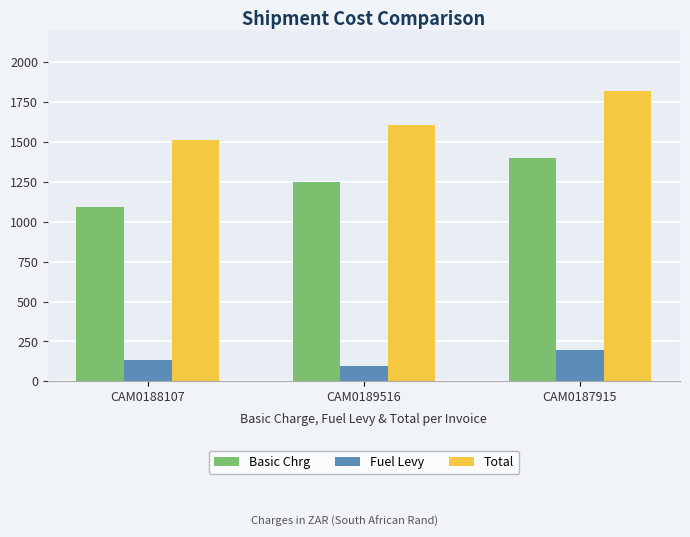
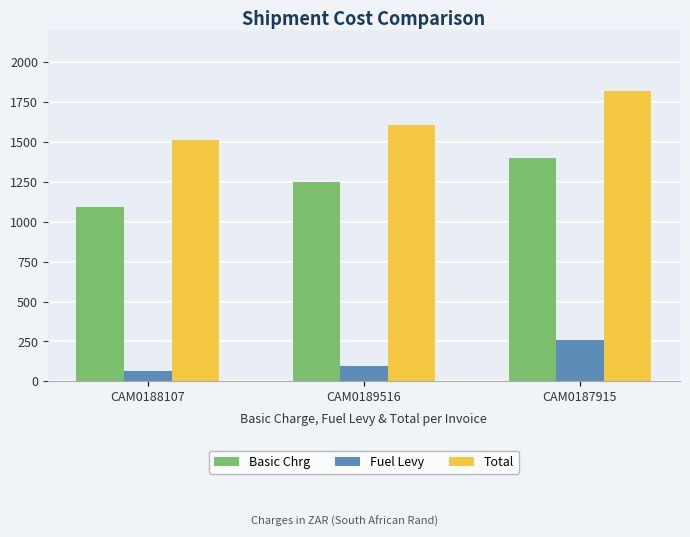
Fuel Levy, CAM0188107: 130 -> 70
Fuel Levy, CAM0187915: 200 -> 260
